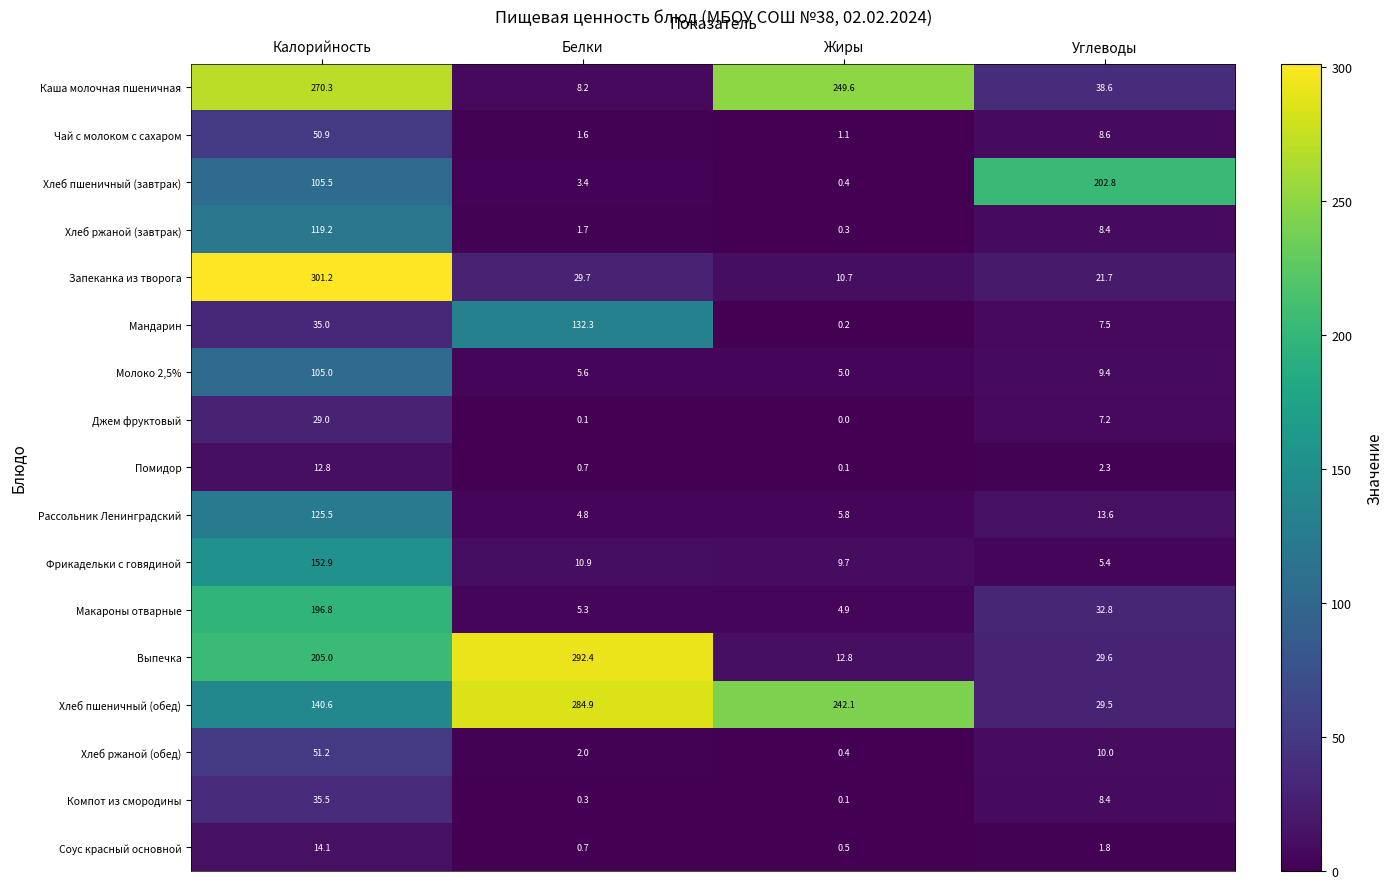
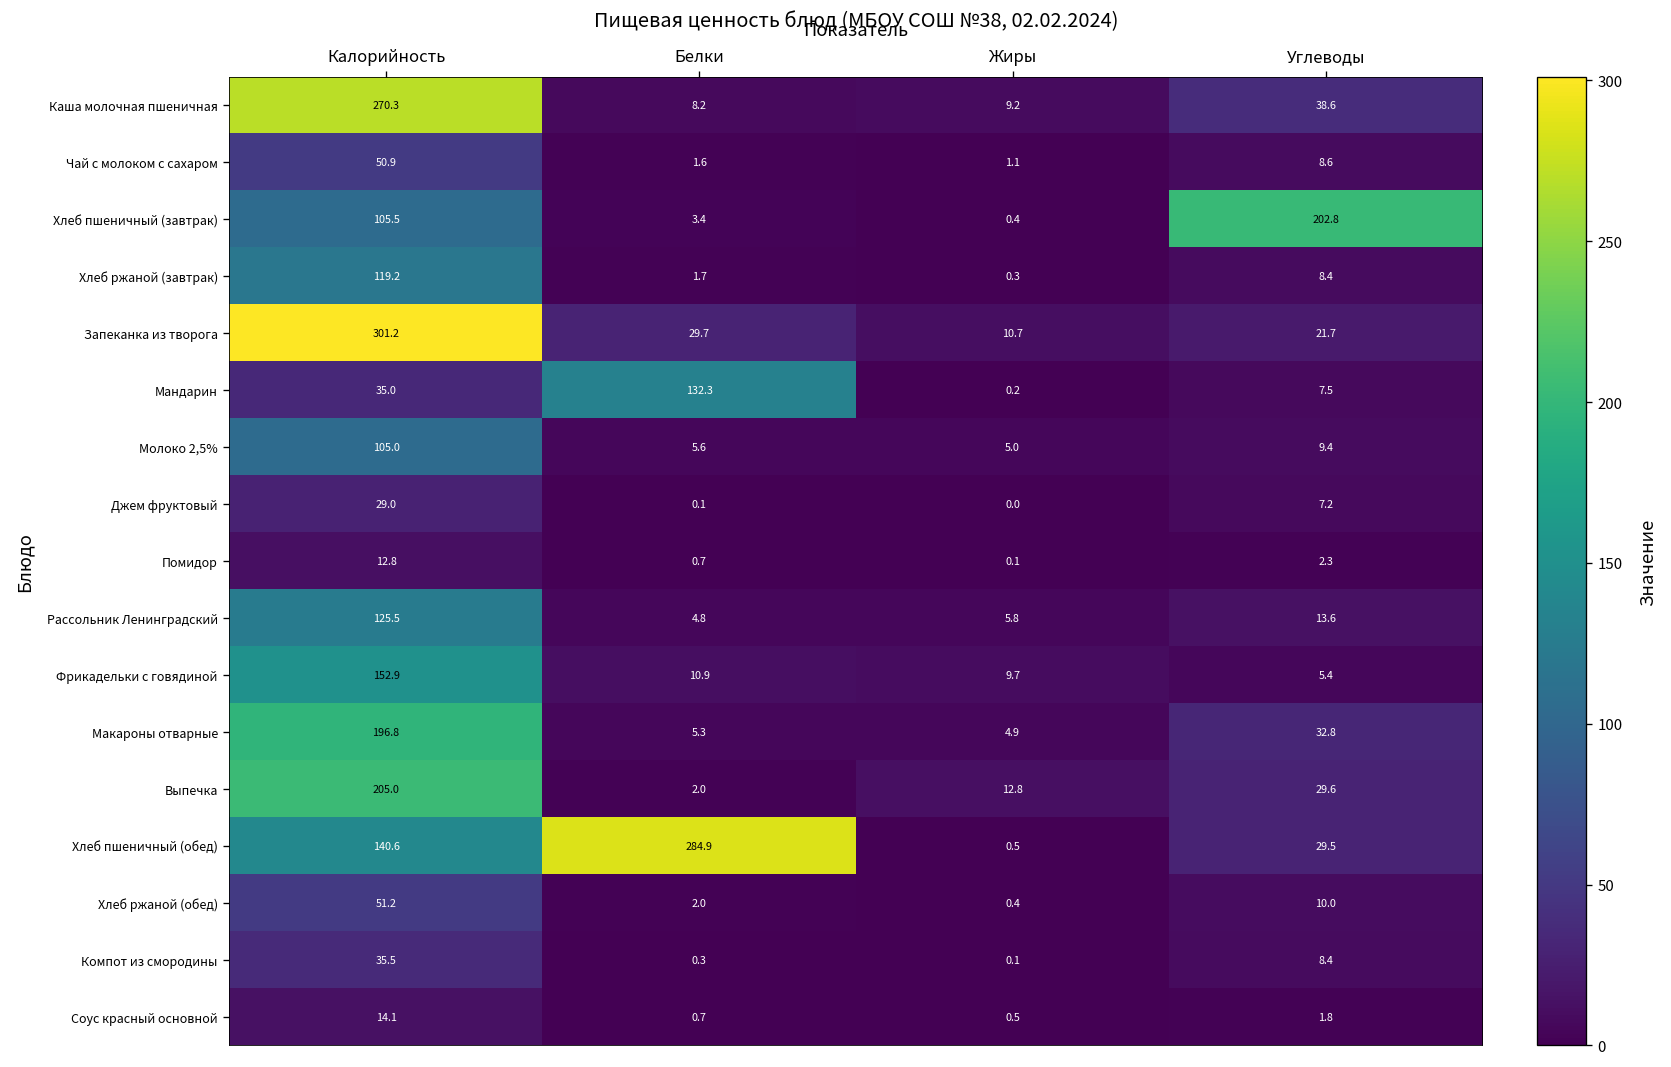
Каша молочная пшеничная, Жиры: 249.6 -> 9.2
Выпечка, Белки: 292.4 -> 2.0
Хлеб пшеничный (обед), Жиры: 242.1 -> 0.5
